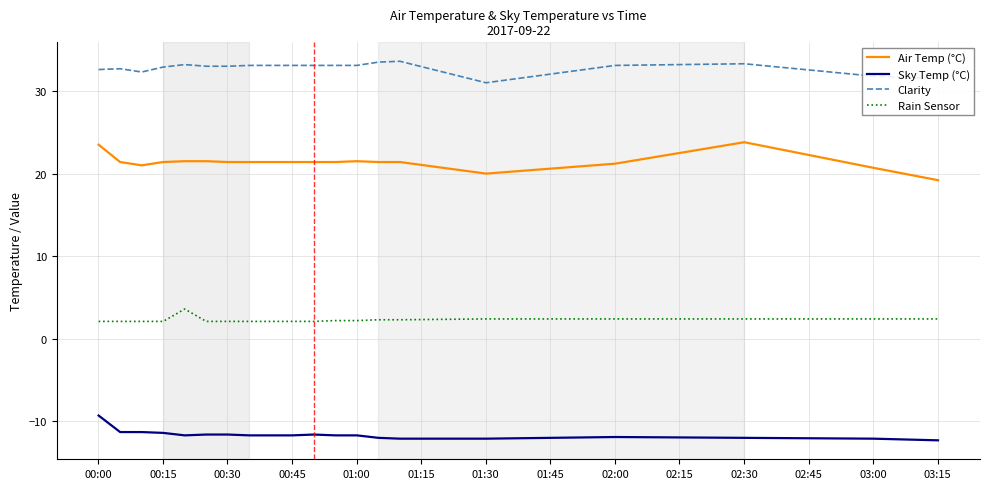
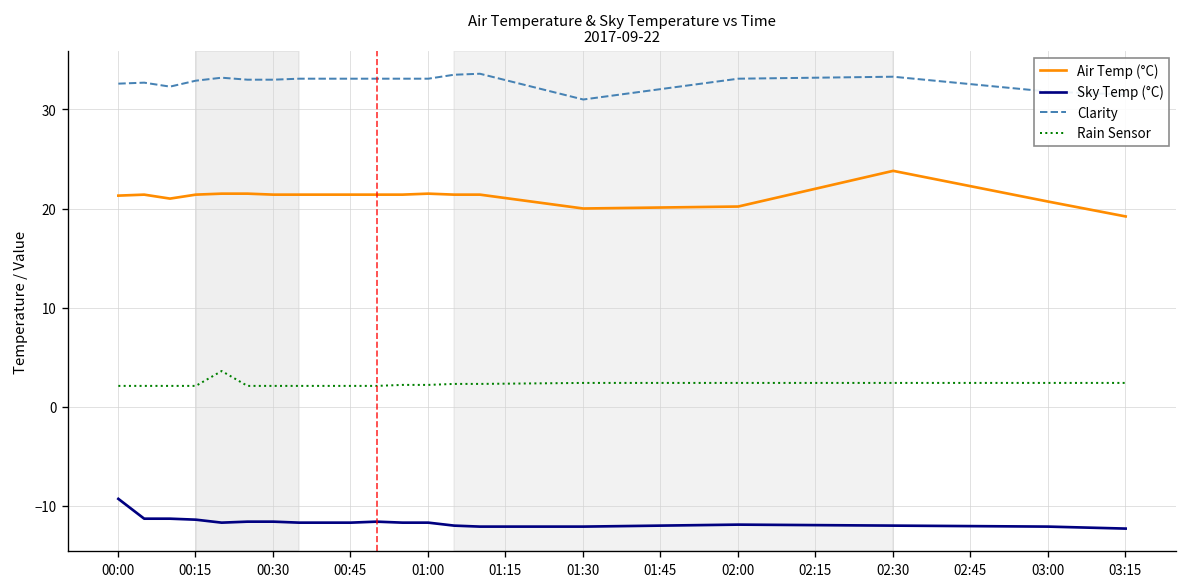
Air Temp (°C), 00:00: 24 -> 21
Air Temp (°C), 02:00: 21 -> 20
